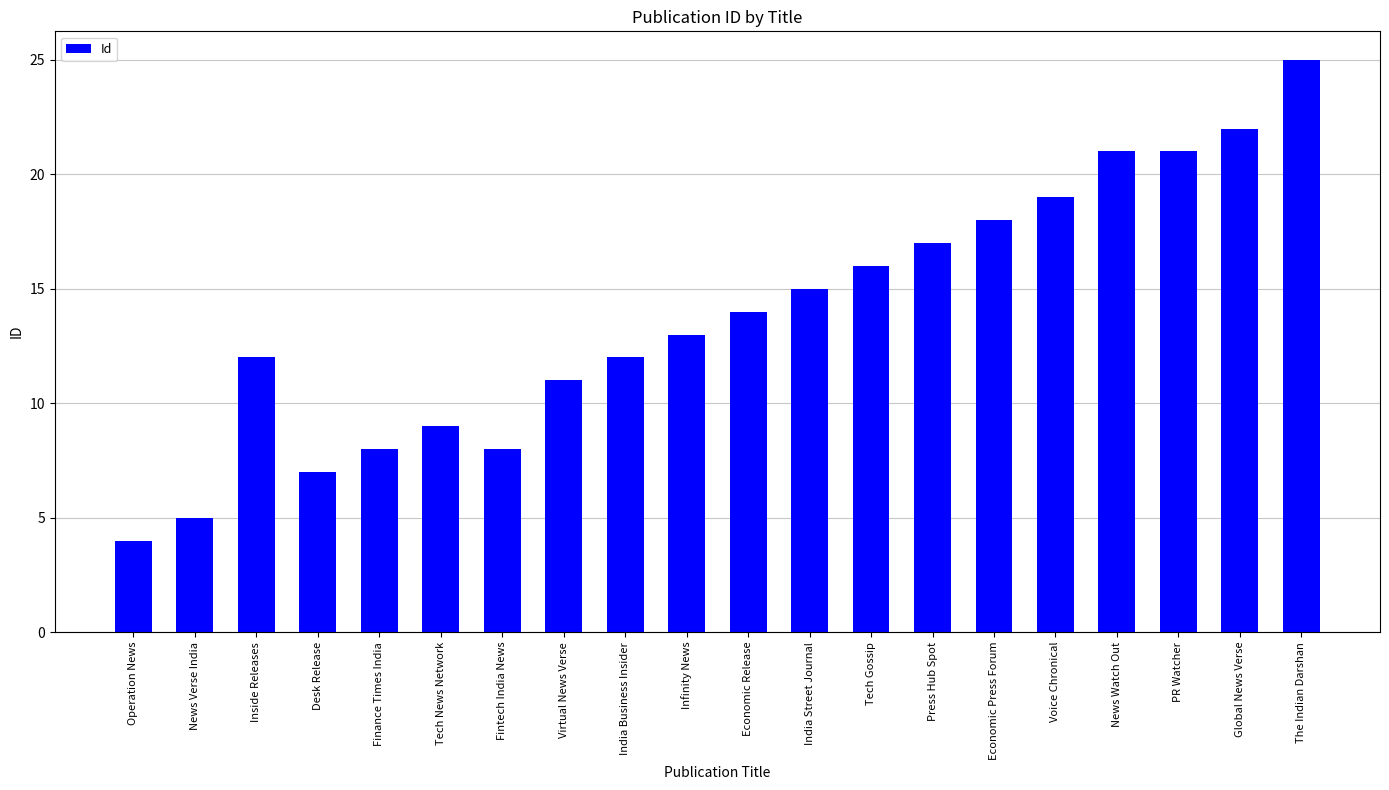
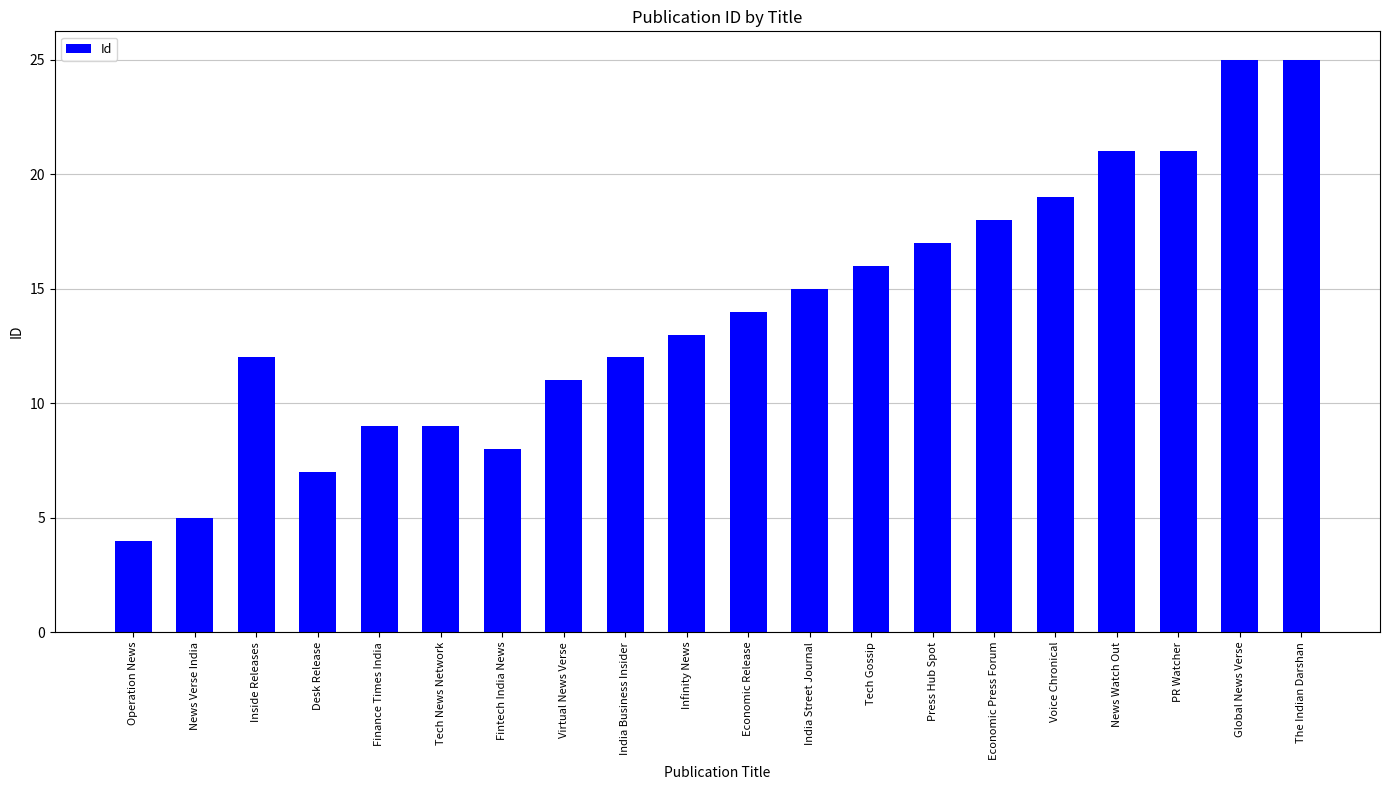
Finance Times India: 8 -> 9
Global News Verse: 22 -> 25
